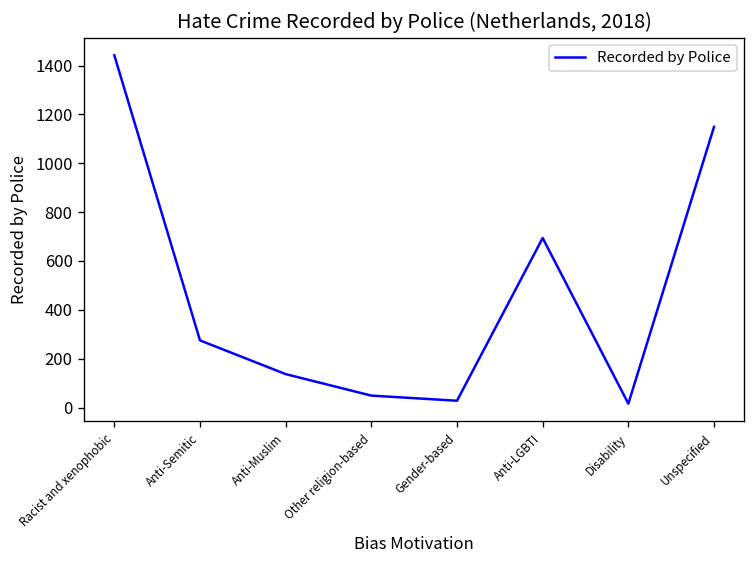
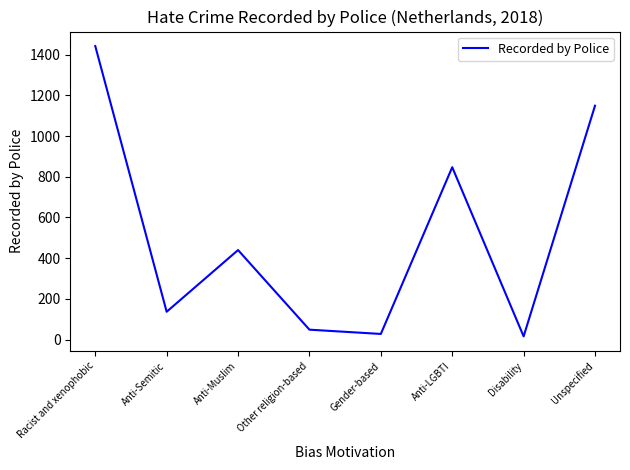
Anti-Semitic: 280 -> 140
Anti-Muslim: 140 -> 440
Anti-LGBTI: 690 -> 850
